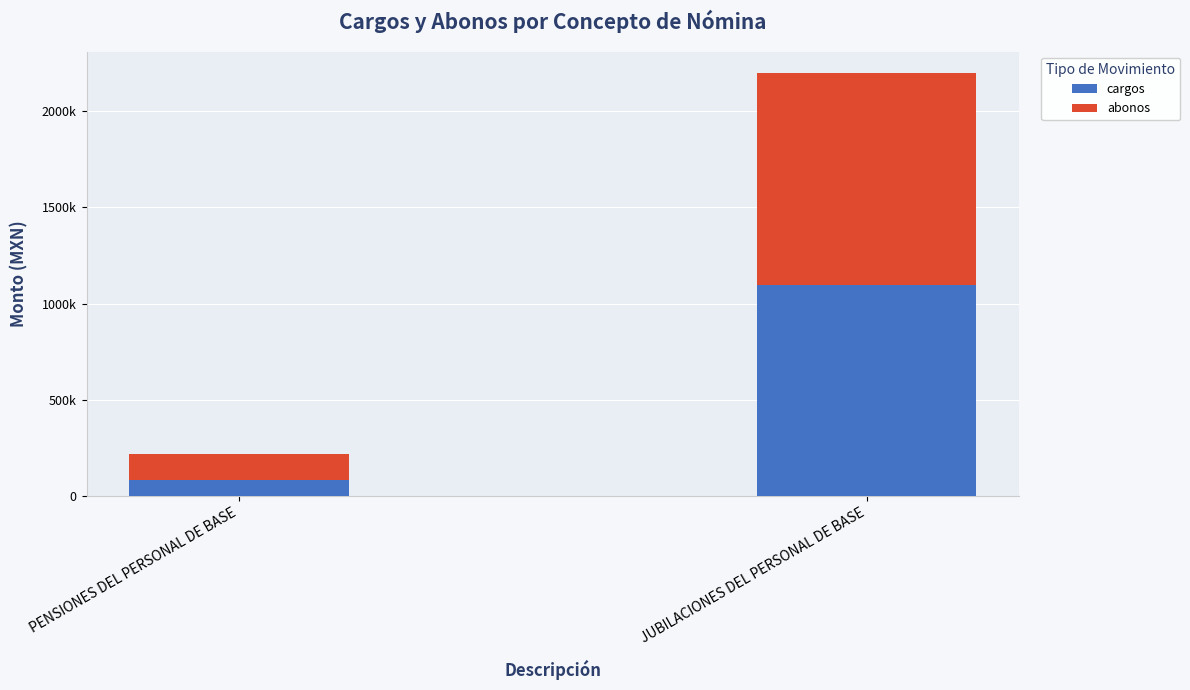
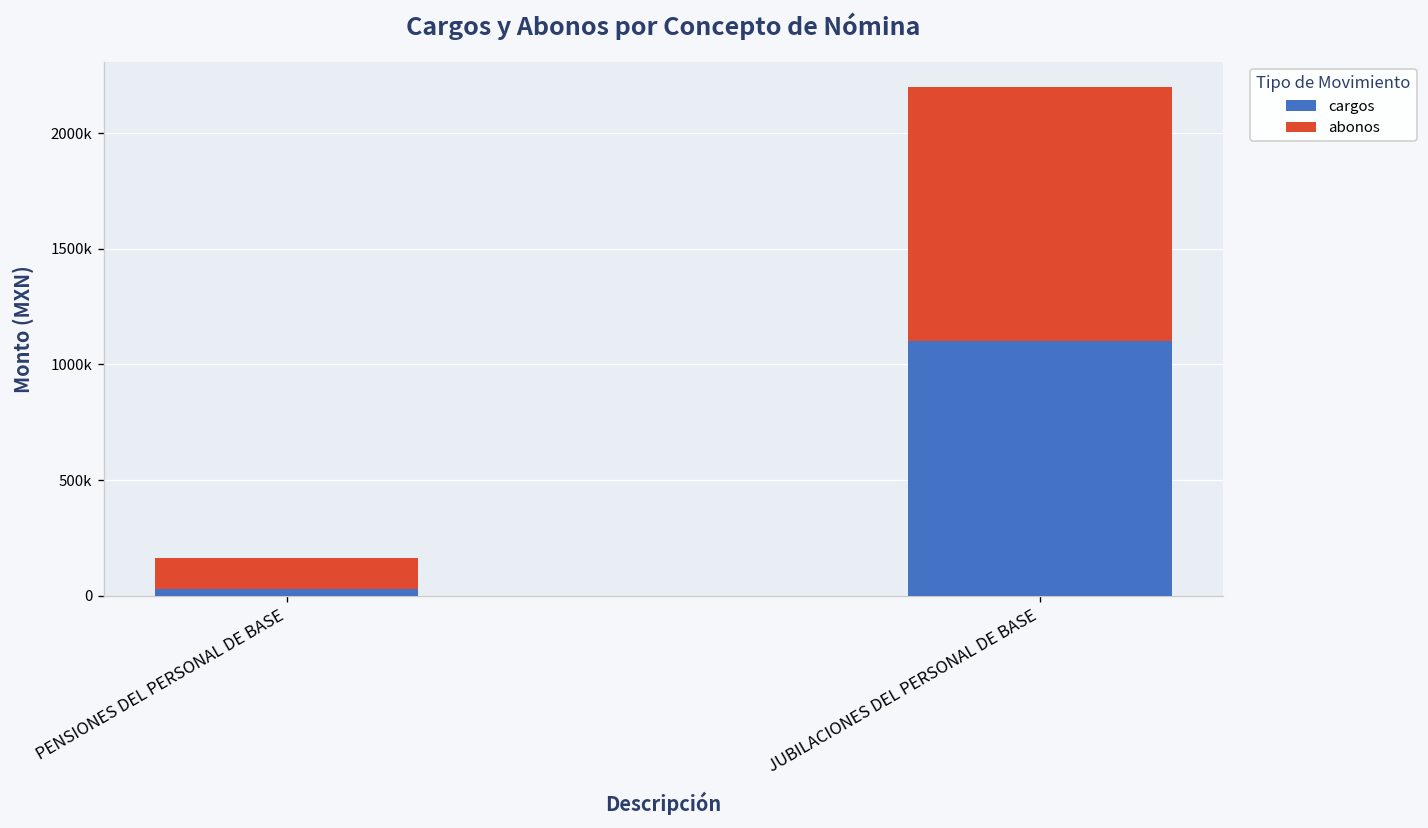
cargos, PENSIONES DEL PERSONAL DE BASE: 80000 -> 30000
